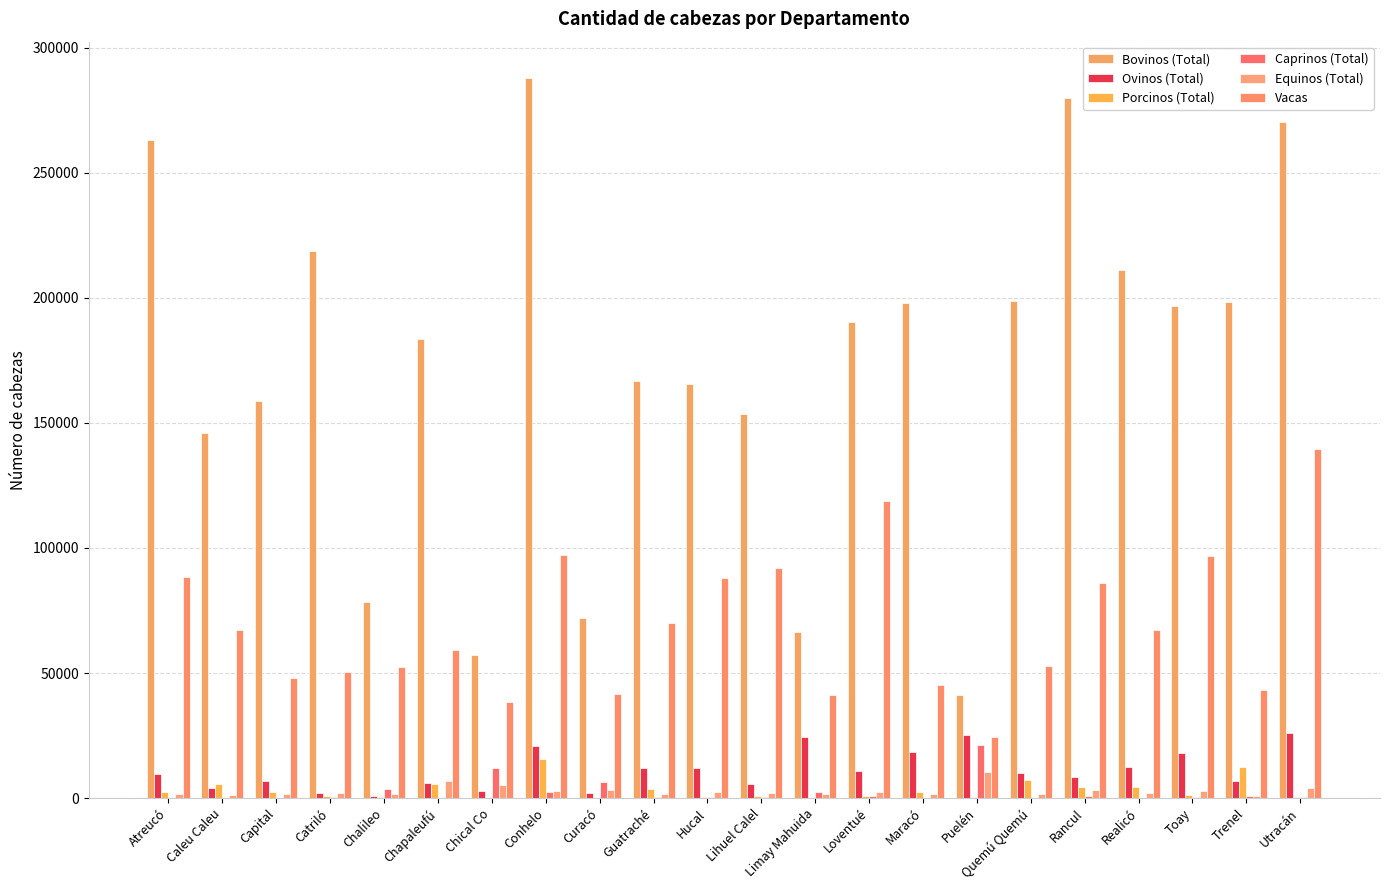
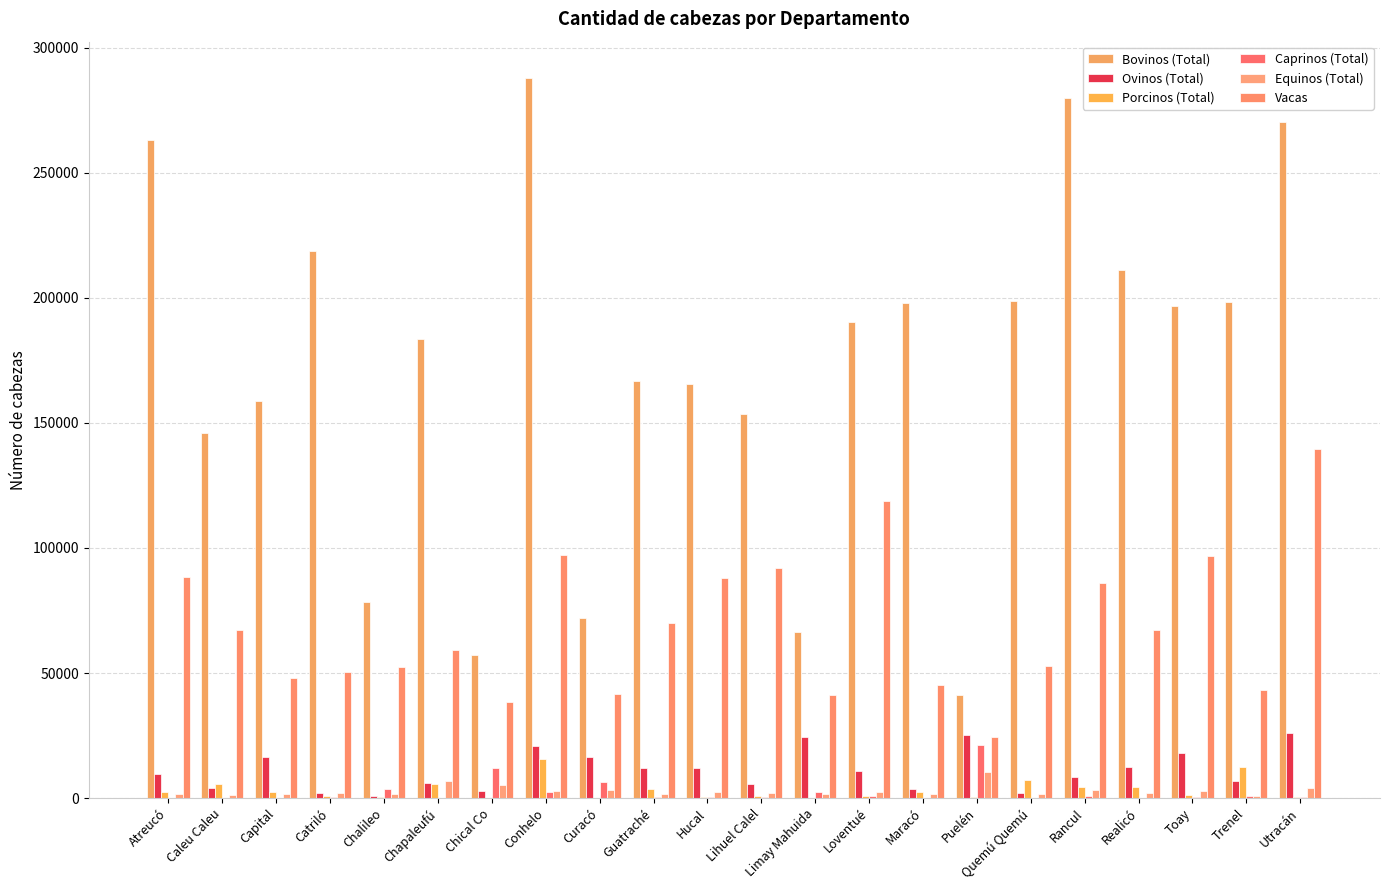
Ovinos (Total), Capital: 7000 -> 17000
Ovinos (Total), Curacó: 2000 -> 17000
Ovinos (Total), Maracó: 19000 -> 4000
Ovinos (Total), Quemú Quemú: 10000 -> 2000
